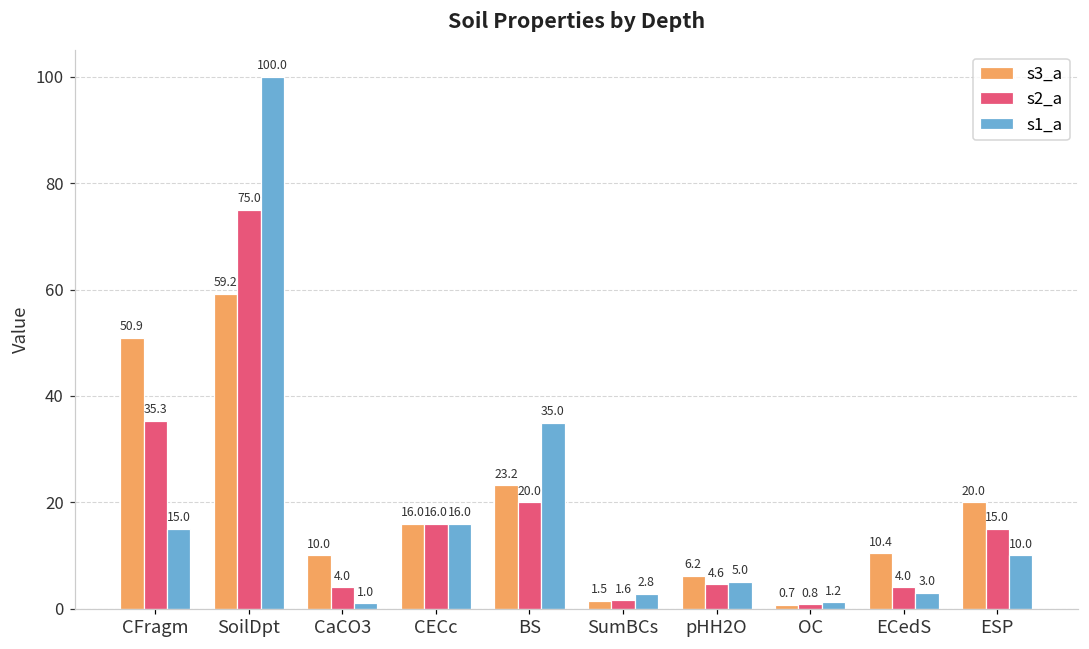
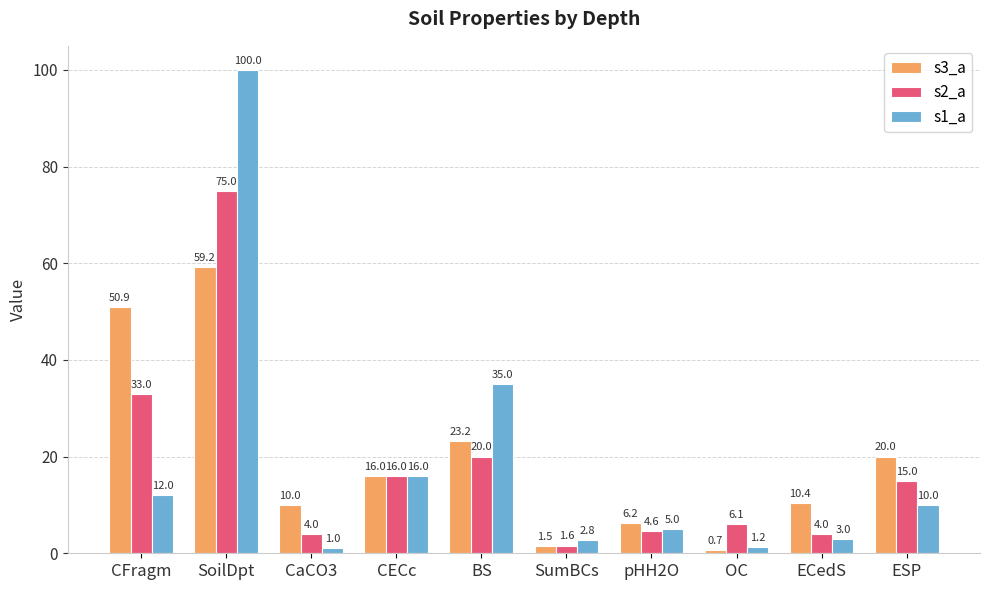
s2_a, CFragm: 35.3 -> 33.0
s1_a, CFragm: 15.0 -> 12.0
s2_a, OC: 0.8 -> 6.1
